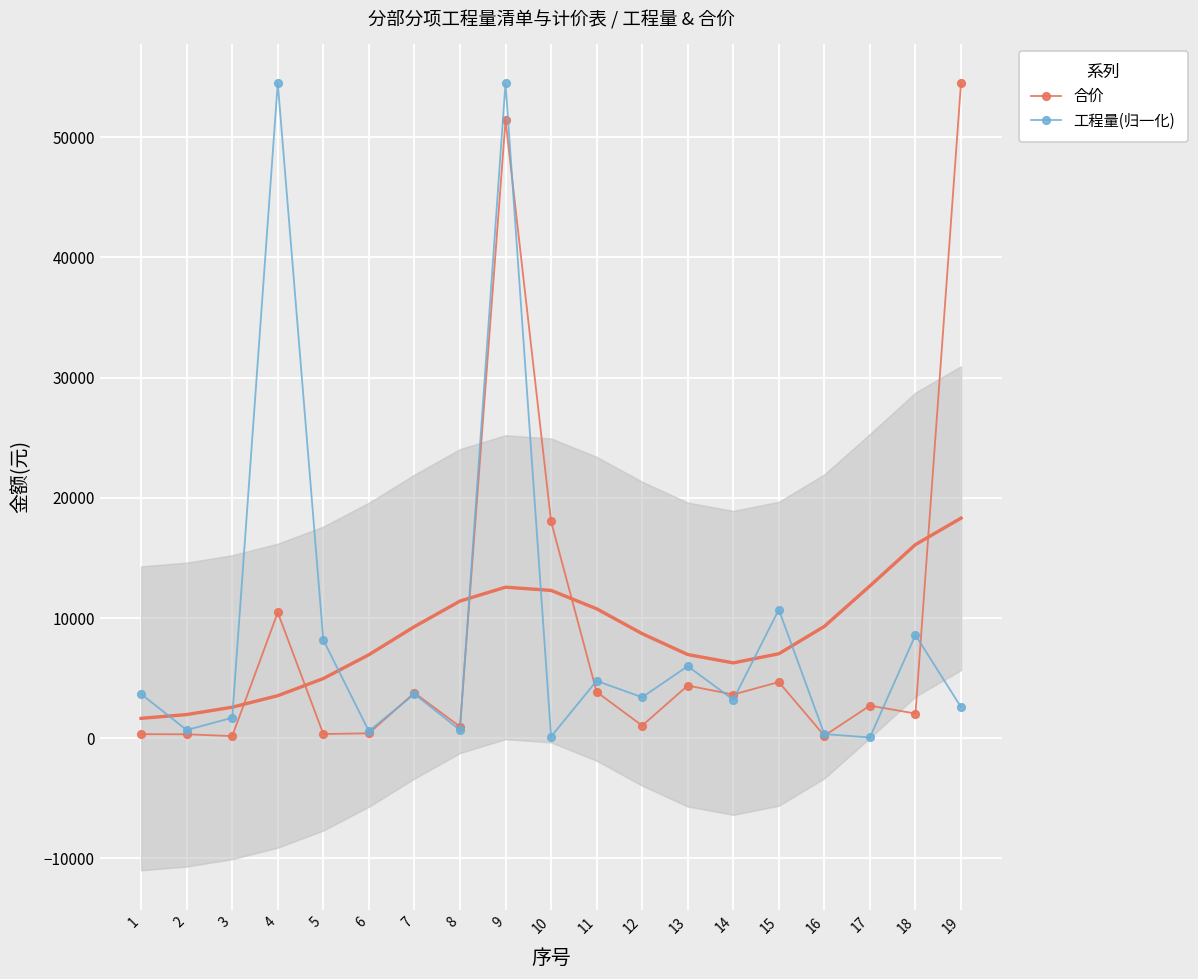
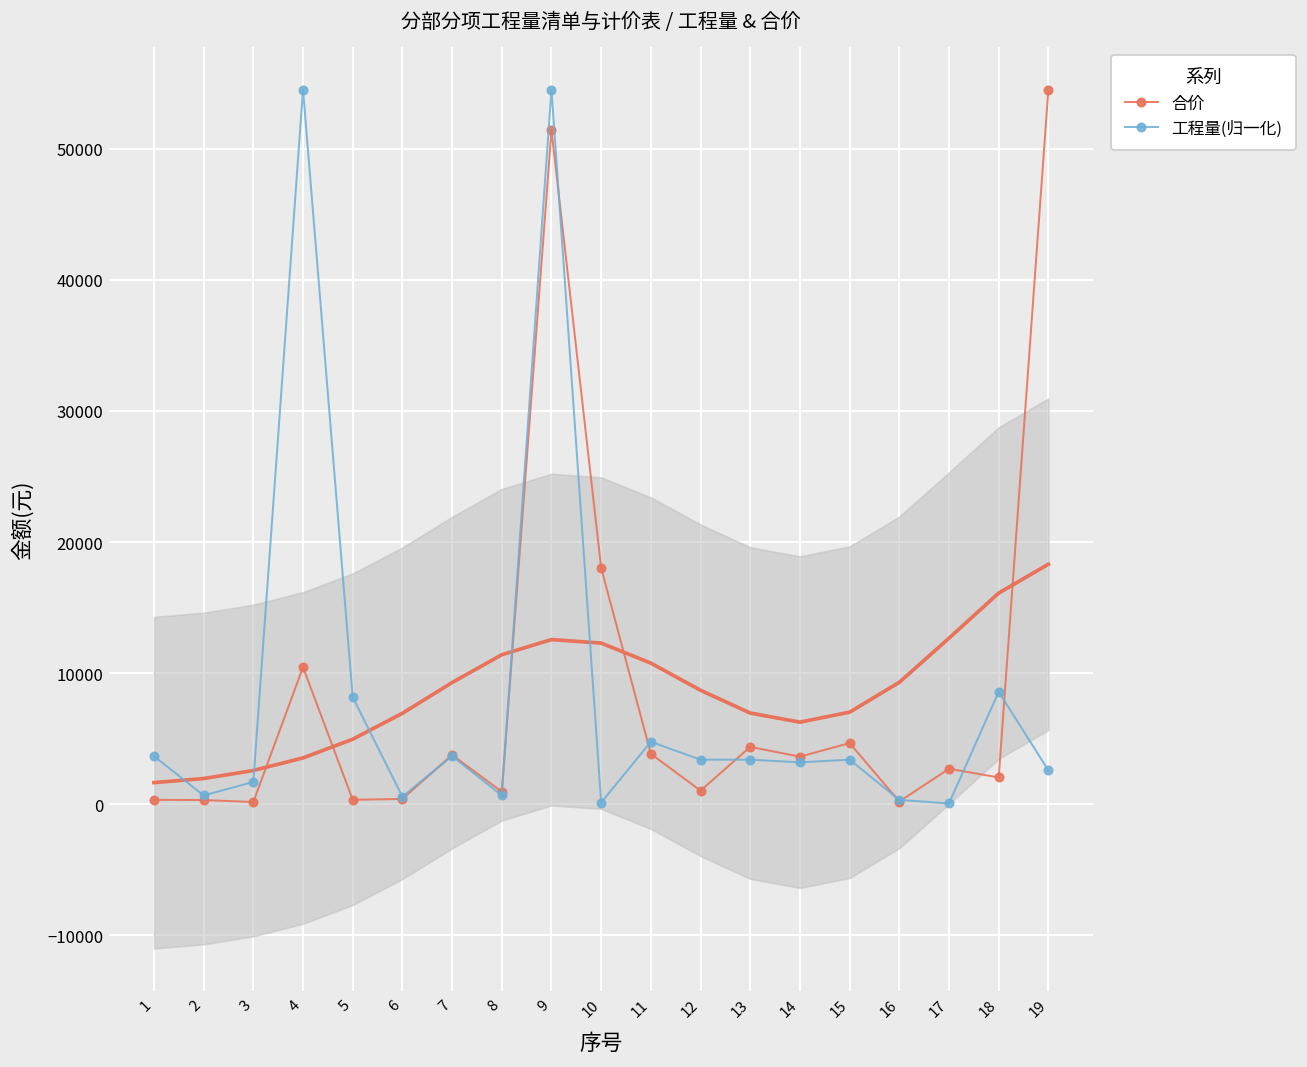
工程量(归一化), 13: 6000 -> 3400
工程量(归一化), 15: 10700 -> 3400
